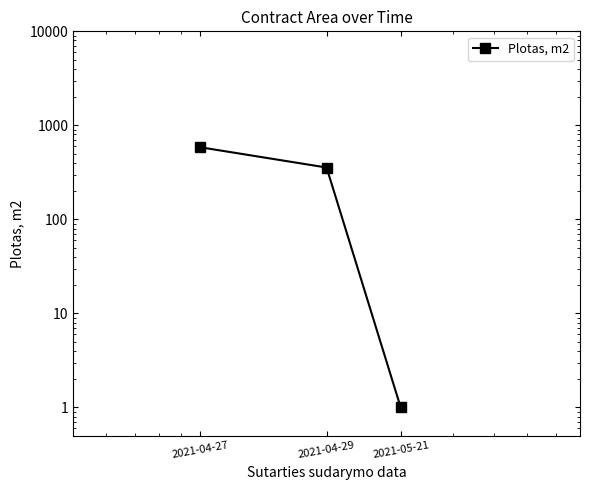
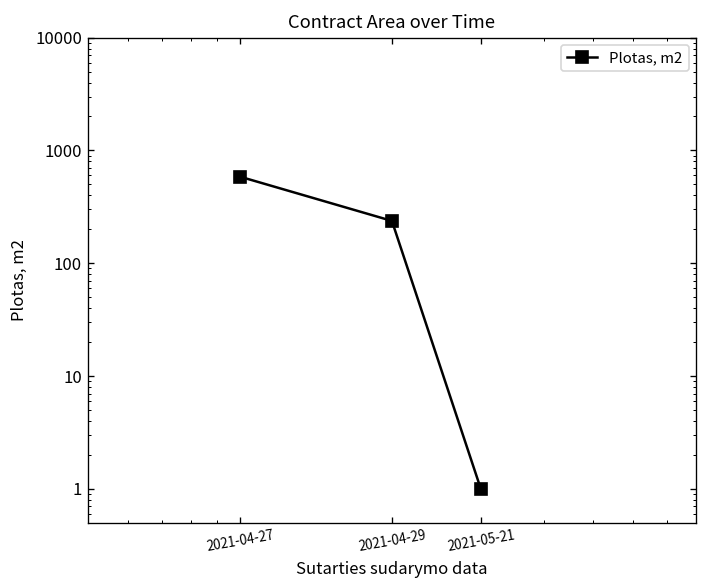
2021-04-29: 360 -> 240
